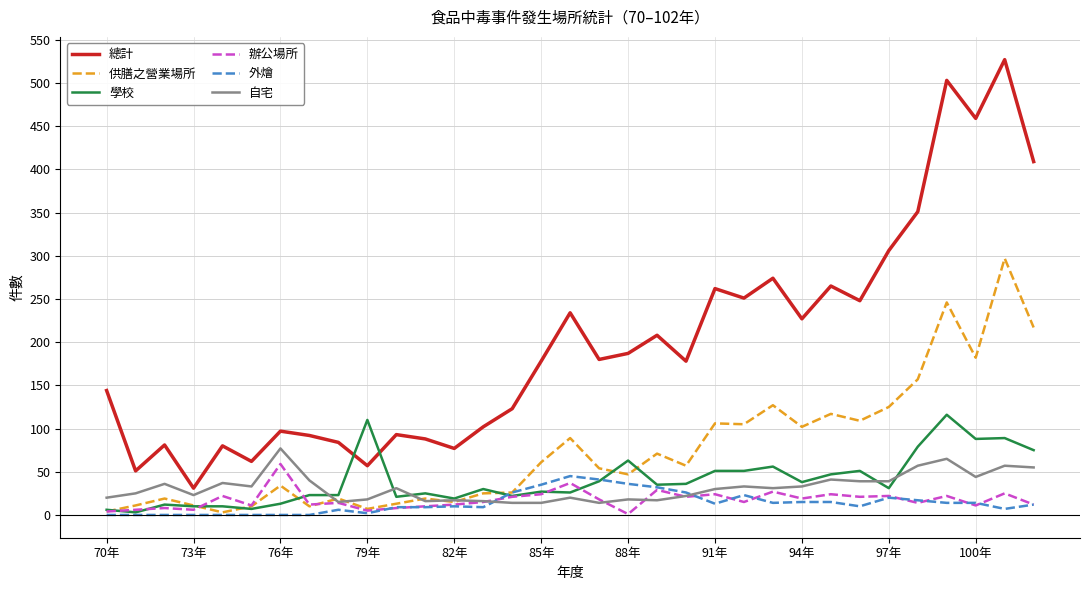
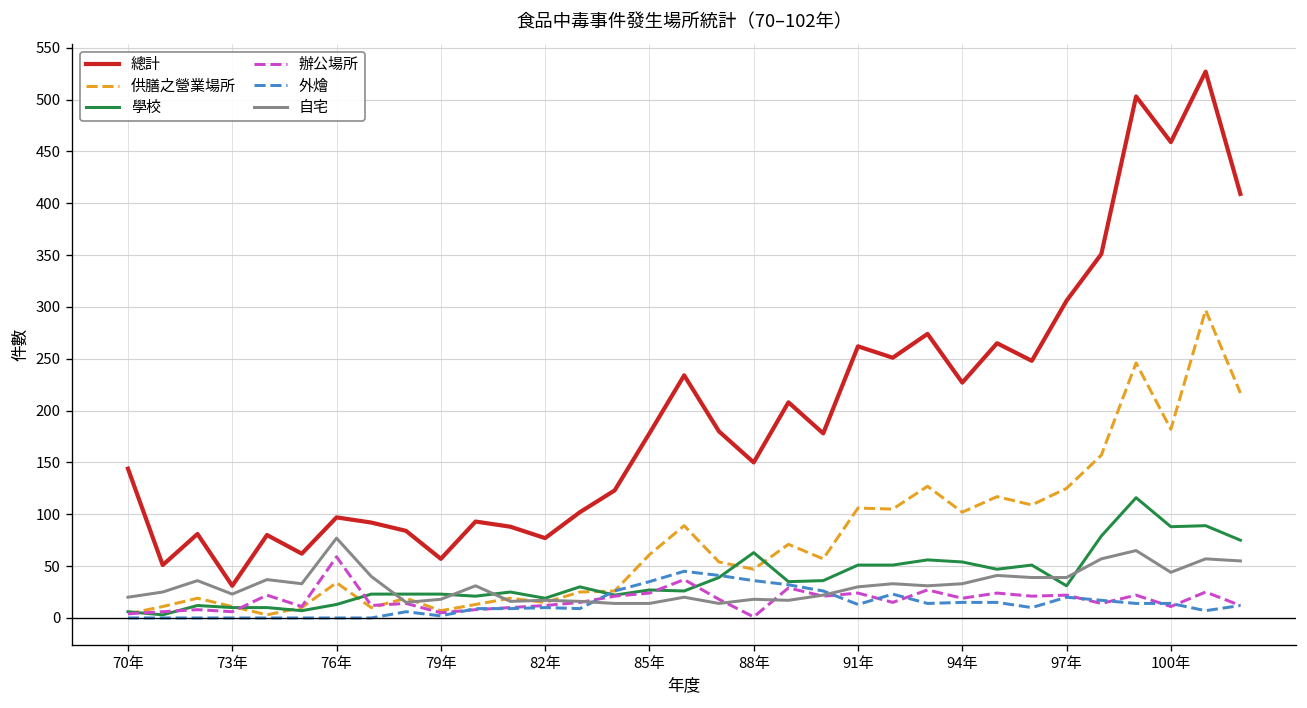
學校, 79年: 110 -> 20
總計, 88年: 190 -> 150
學校, 94年: 40 -> 50
